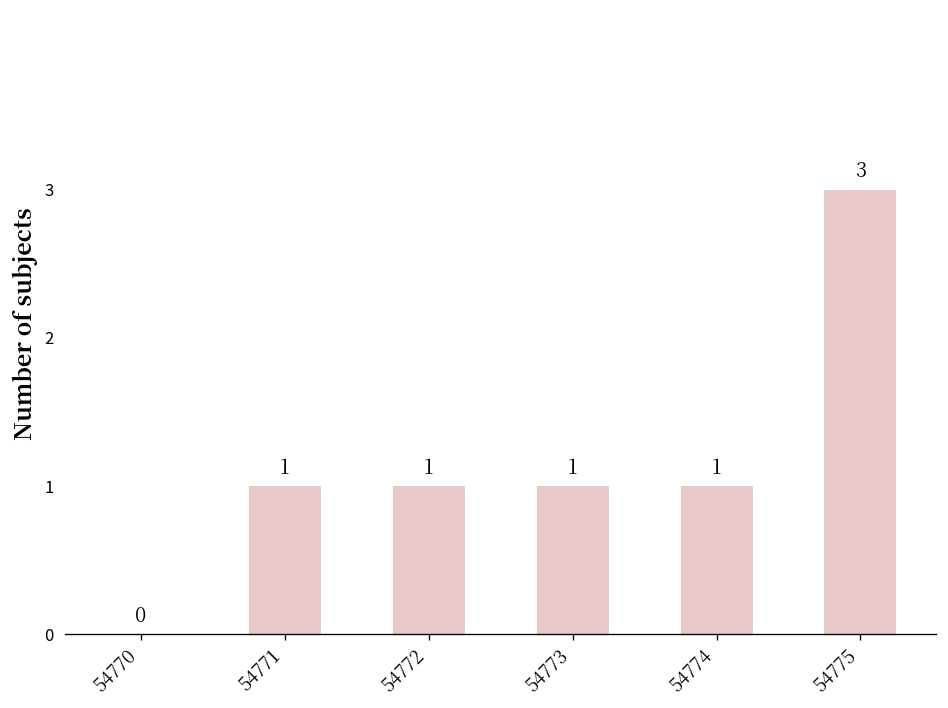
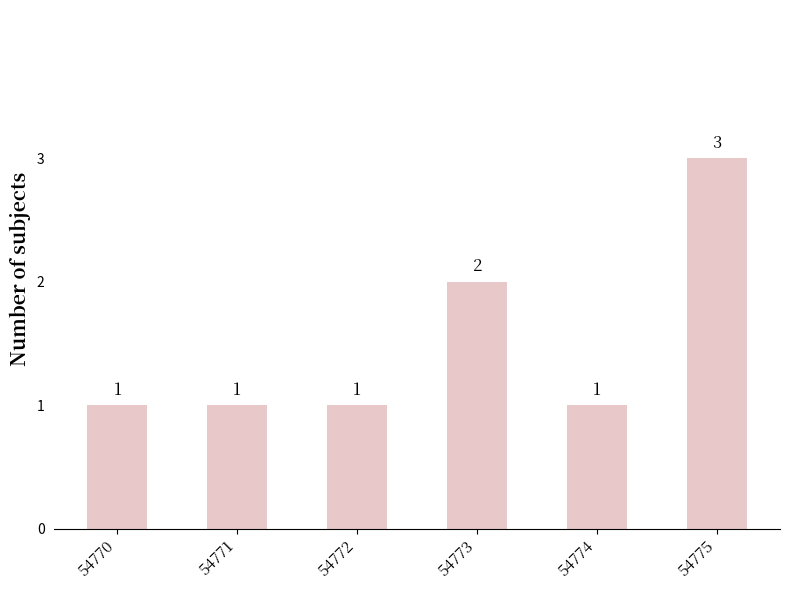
54770: 0 -> 1
54773: 1 -> 2
